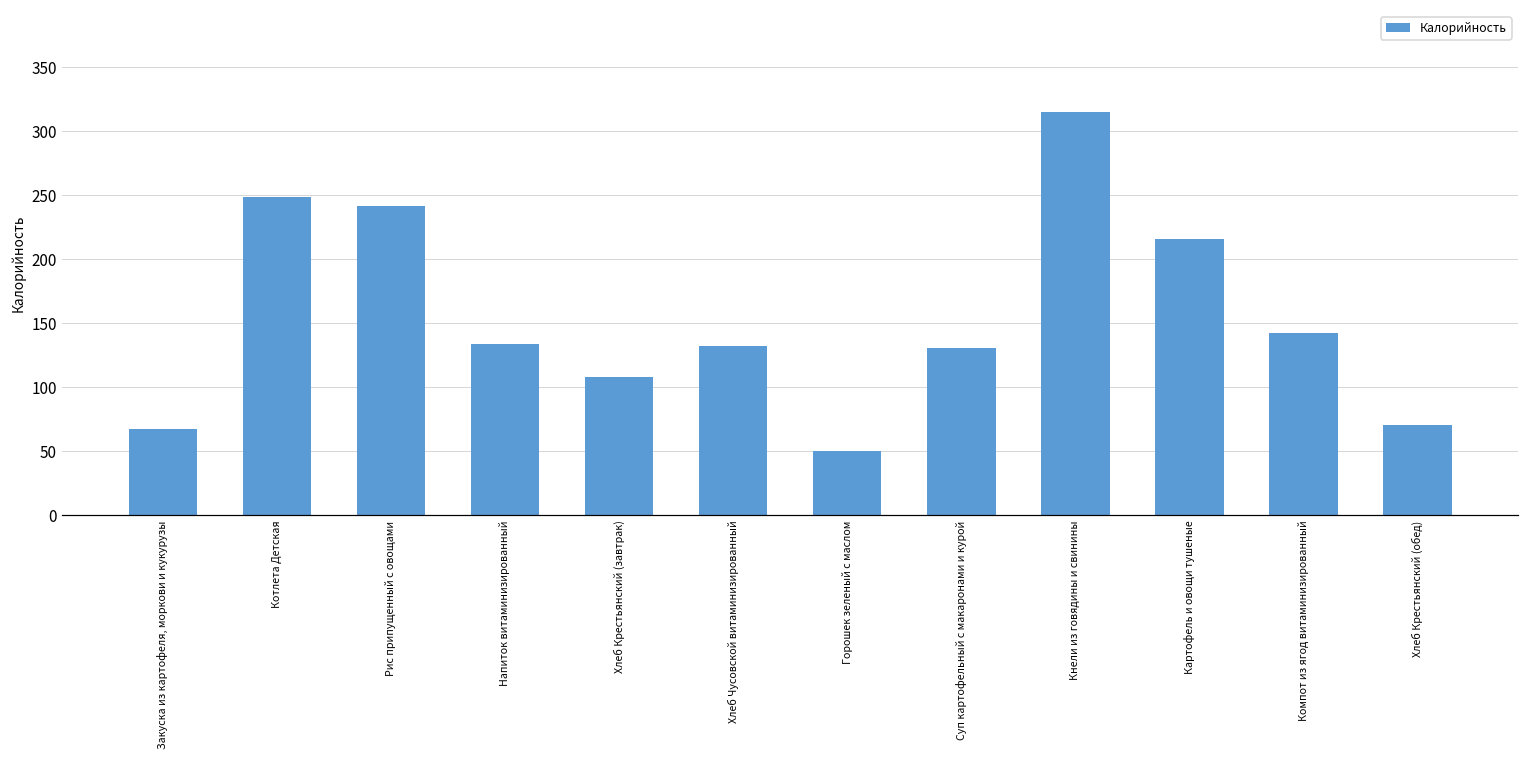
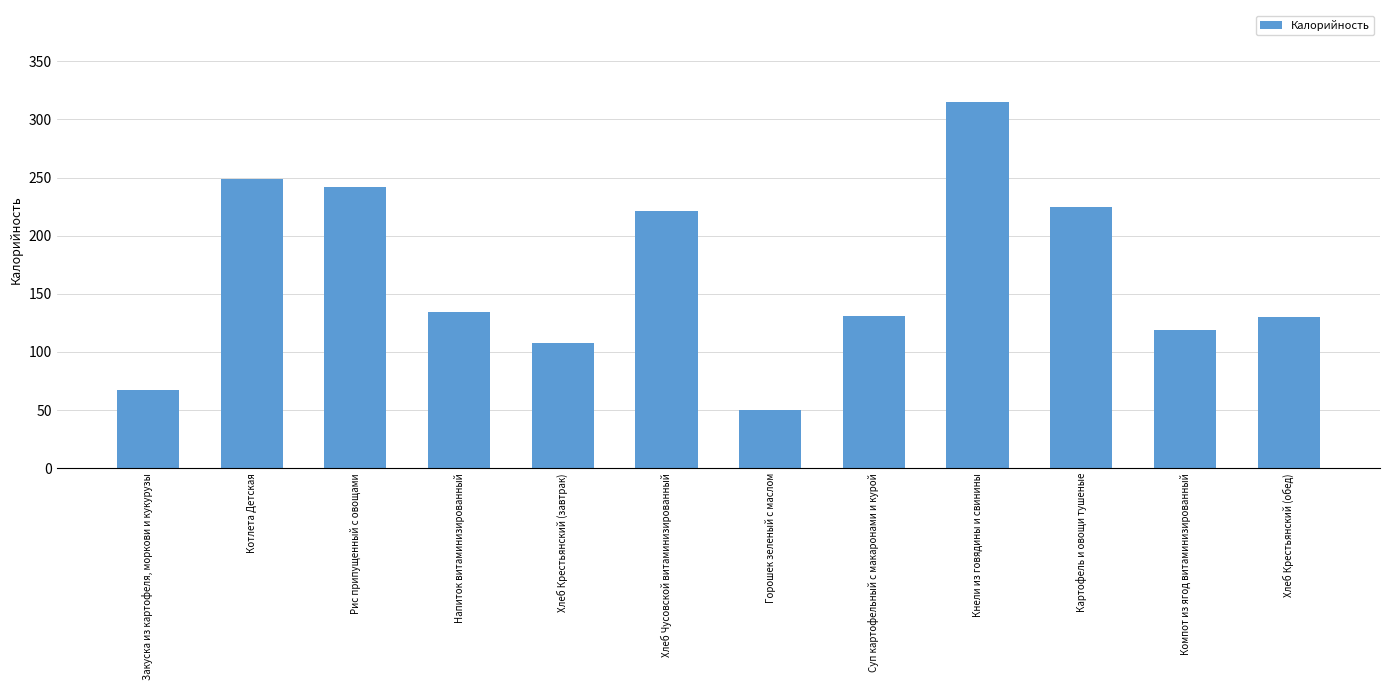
Хлеб Чусовской витаминизированный: 132 -> 221
Картофель и овощи тушеные: 216 -> 225
Компот из ягод витаминизированный: 142 -> 119
Хлеб Крестьянский (обед): 70 -> 130
